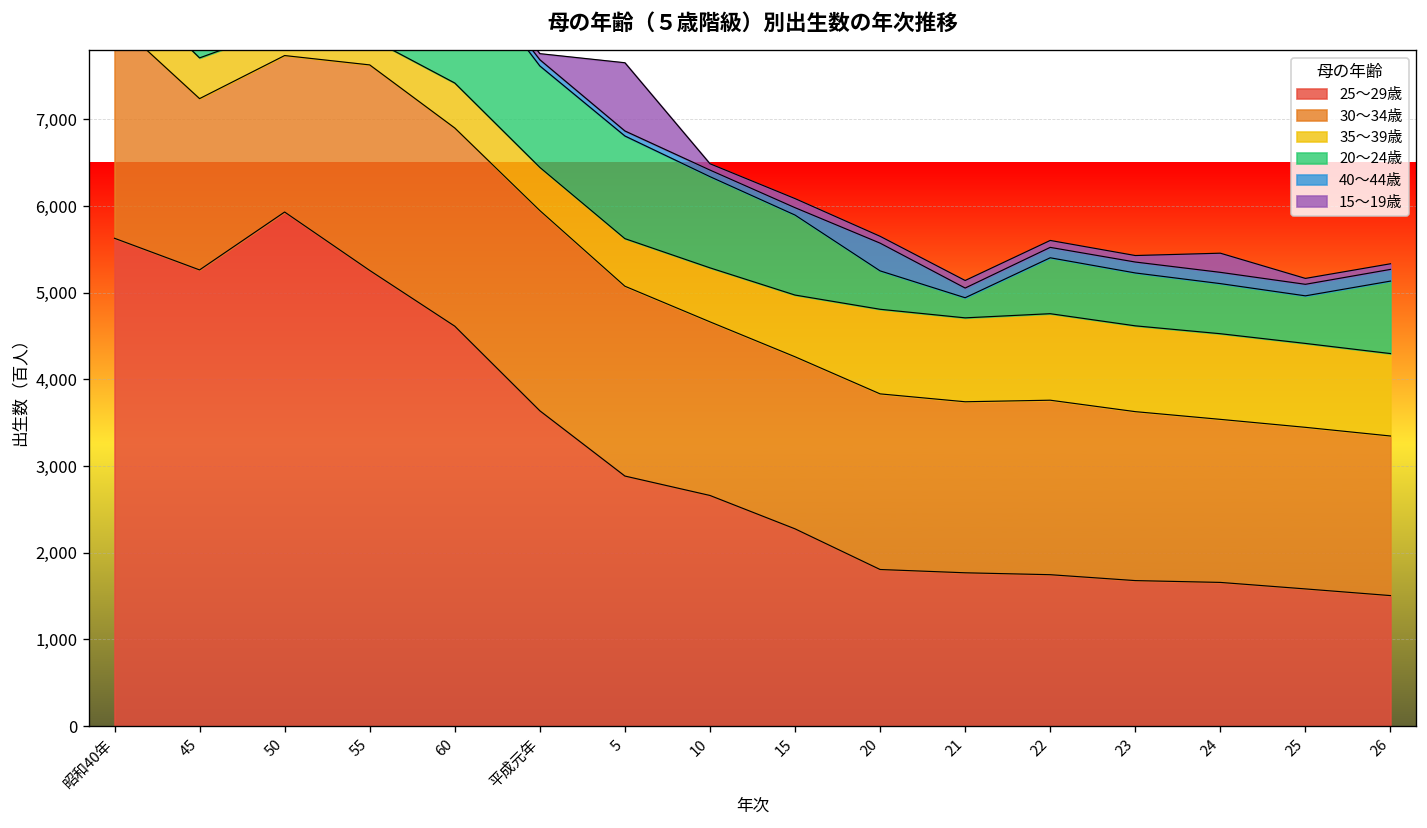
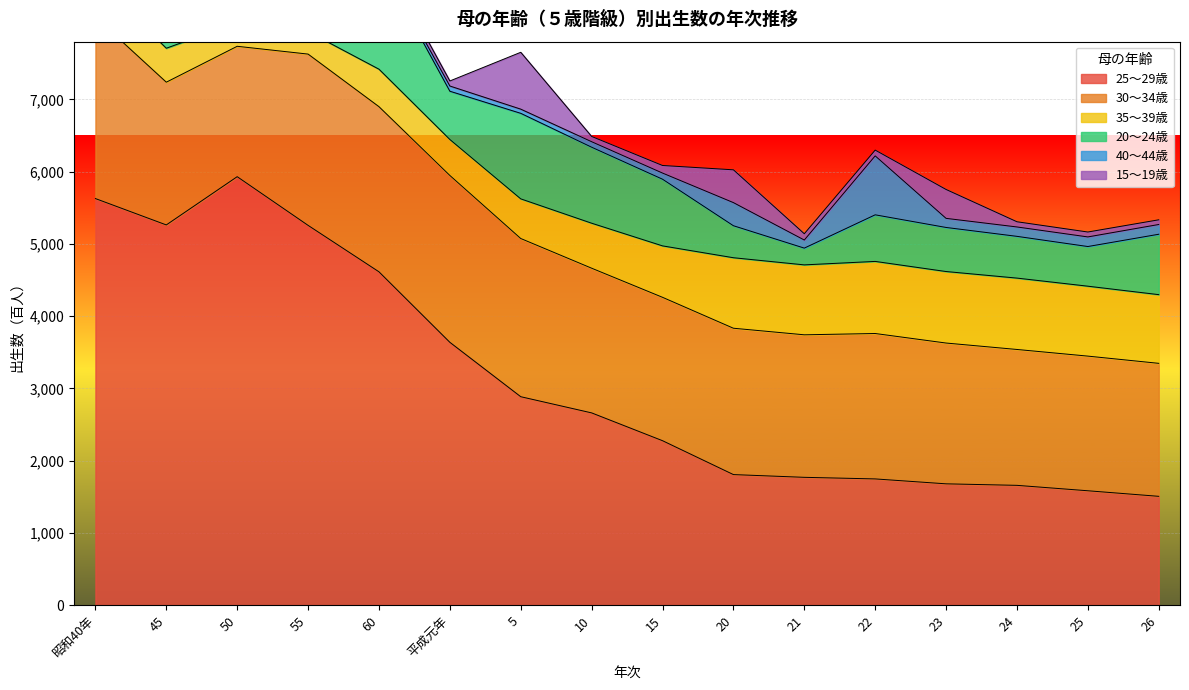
20～24歳, 平成元年: 1,200 -> 700
15～19歳, 20: 100 -> 500
40～44歳, 22: 100 -> 800
15～19歳, 23: 100 -> 400
15～19歳, 24: 200 -> 100
